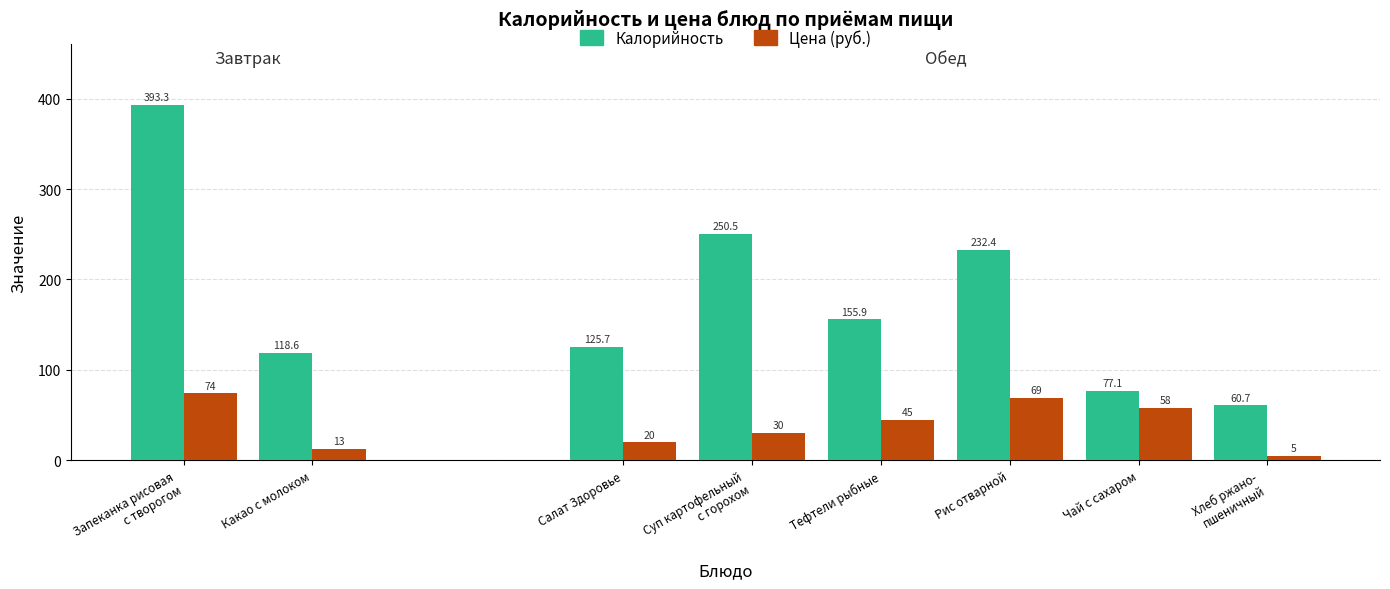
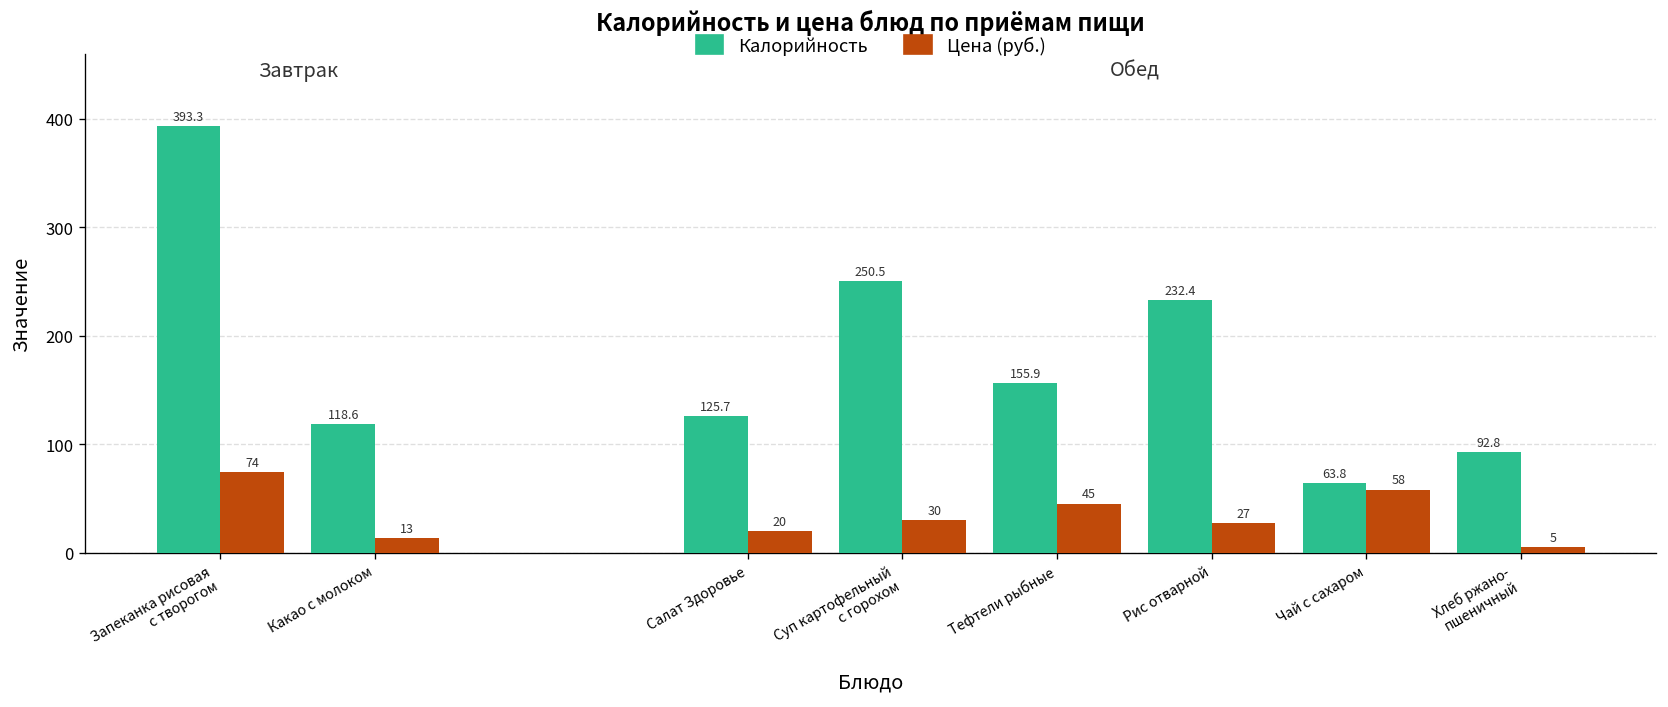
Цена (руб.), Рис отварной: 69 -> 27
Калорийность, Чай с сахаром: 77.1 -> 63.8
Калорийность, Хлеб ржано- пшеничный: 60.7 -> 92.8
